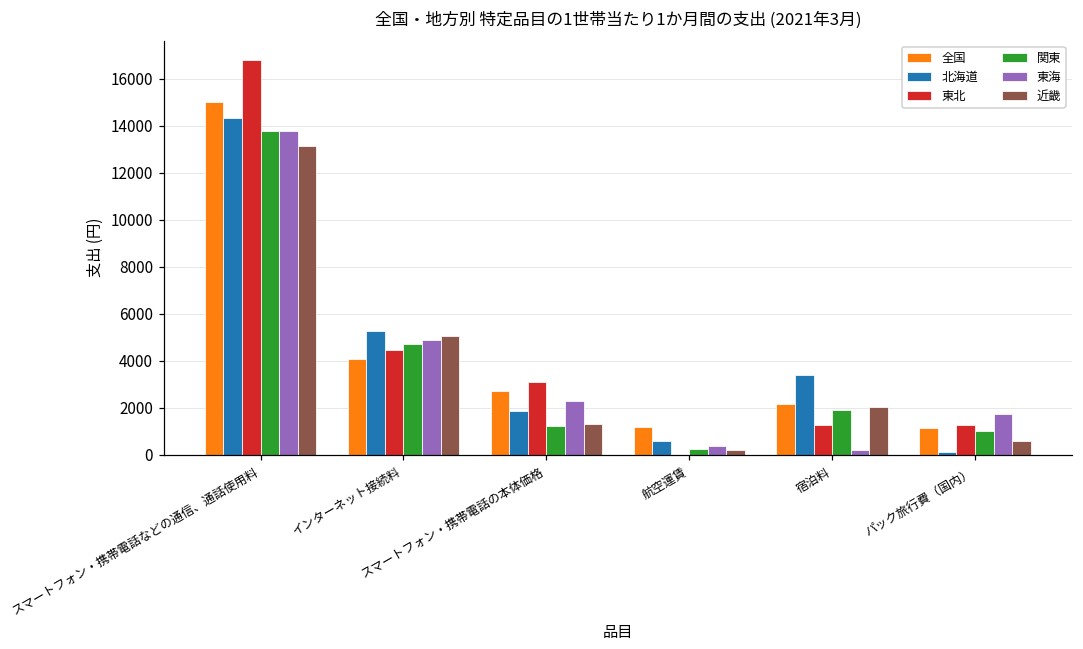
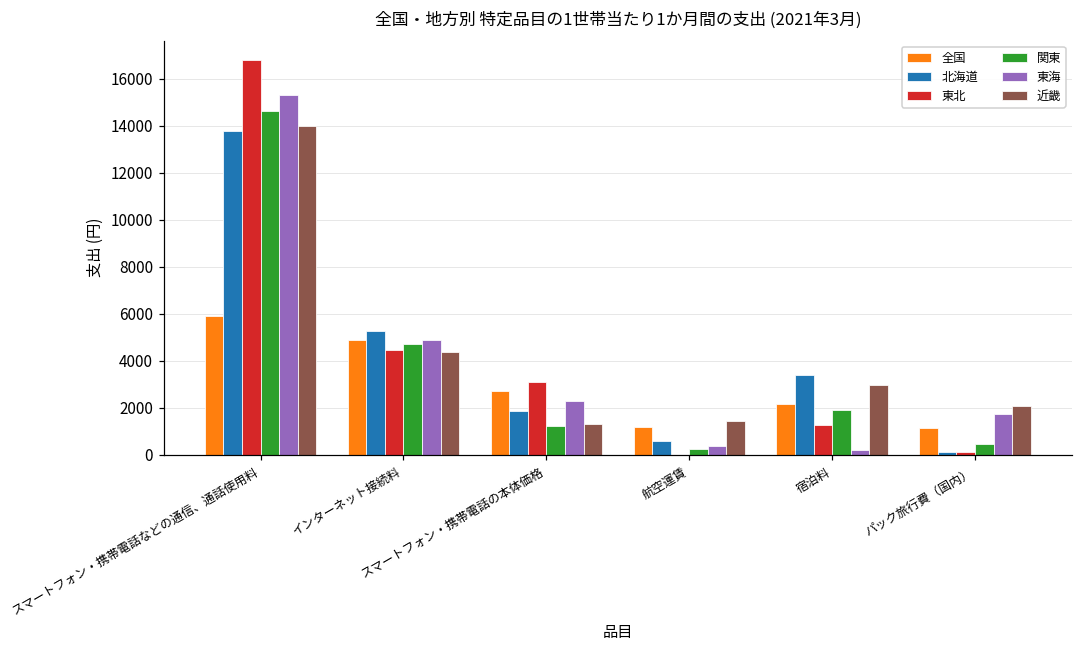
全国, スマートフォン・携帯電話などの通信、通話使用料: 15000 -> 5900
北海道, スマートフォン・携帯電話などの通信、通話使用料: 14300 -> 13800
関東, スマートフォン・携帯電話などの通信、通話使用料: 13800 -> 14700
東海, スマートフォン・携帯電話などの通信、通話使用料: 13800 -> 15300
近畿, スマートフォン・携帯電話などの通信、通話使用料: 13100 -> 14000
全国, インターネット接続料: 4100 -> 4900
近畿, インターネット接続料: 5000 -> 4400
近畿, 航空運賃: 200 -> 1400
近畿, 宿泊料: 2000 -> 3000
東北, パック旅行費（国内）: 1300 -> 100
関東, パック旅行費（国内）: 1000 -> 500
近畿, パック旅行費（国内）: 600 -> 2100
